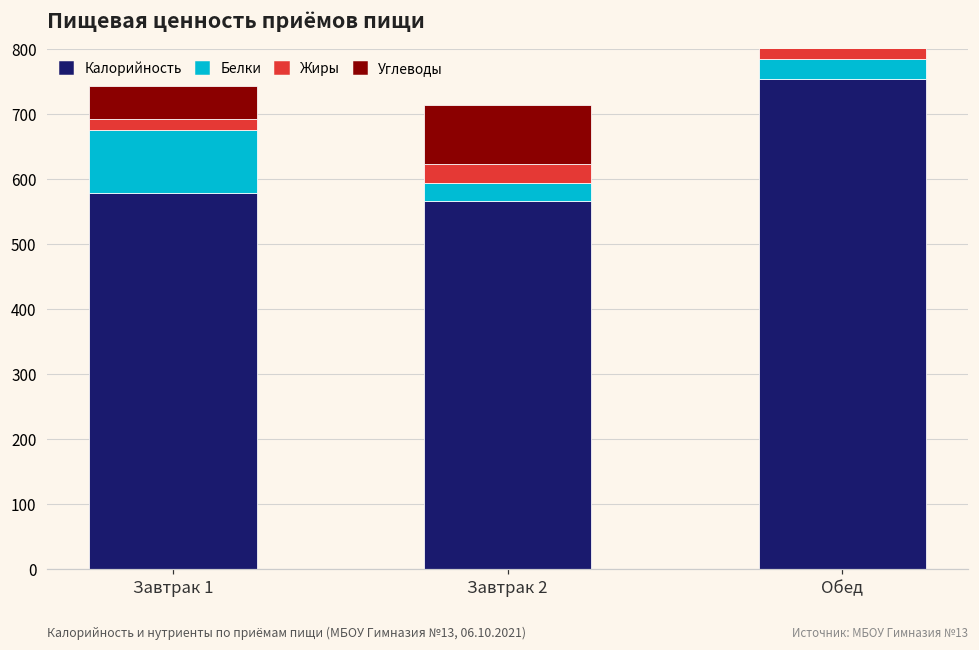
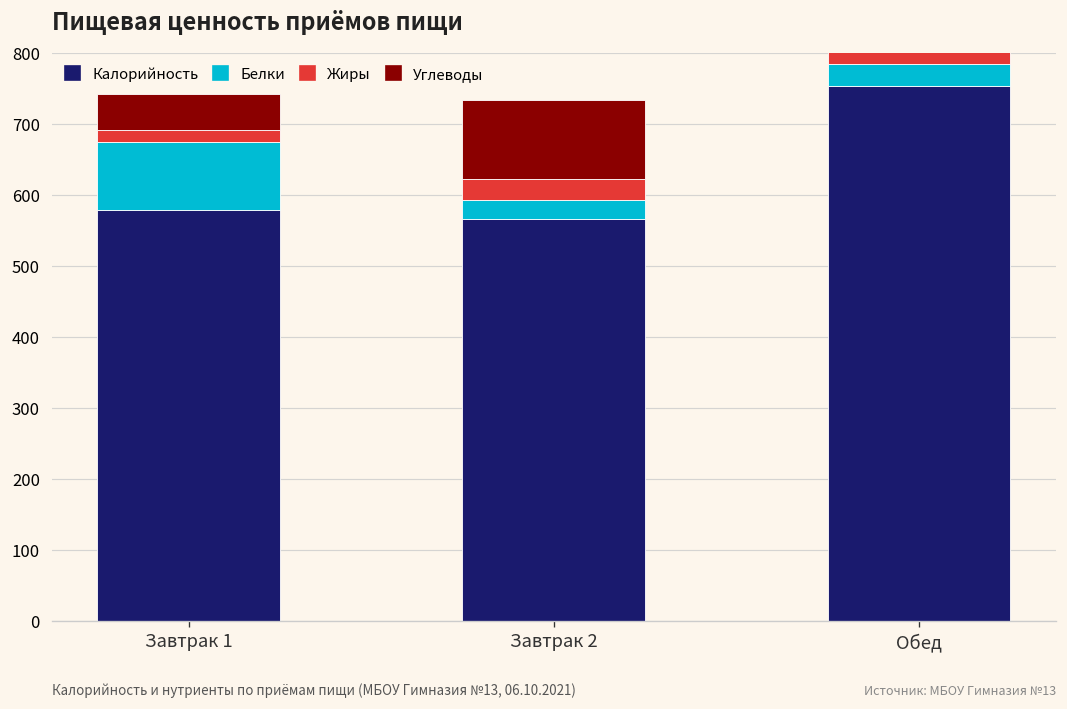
Углеводы, Завтрак 2: 90 -> 110
